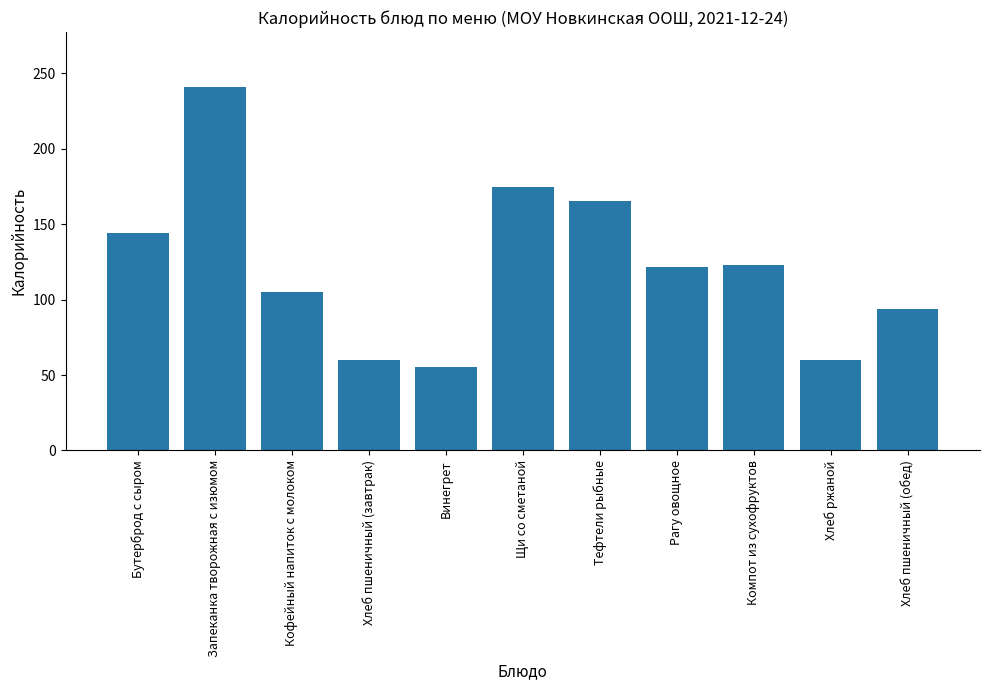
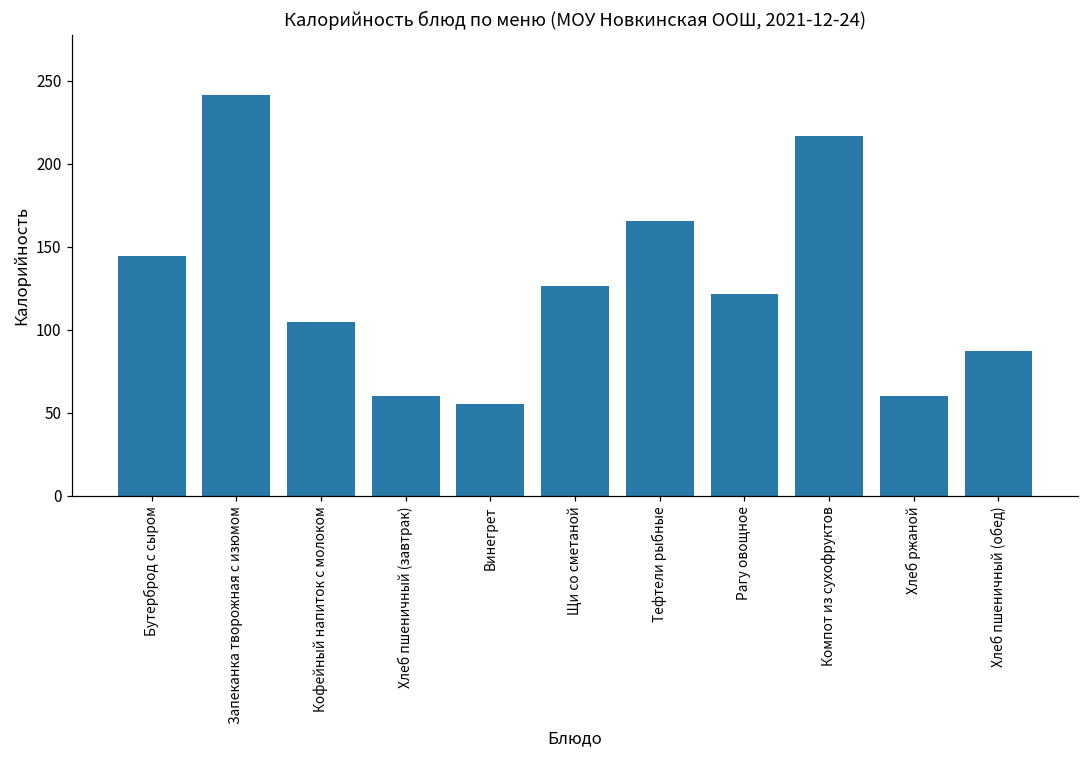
Щи со сметаной: 174 -> 126
Компот из сухофруктов: 123 -> 217
Хлеб пшеничный (обед): 94 -> 87
